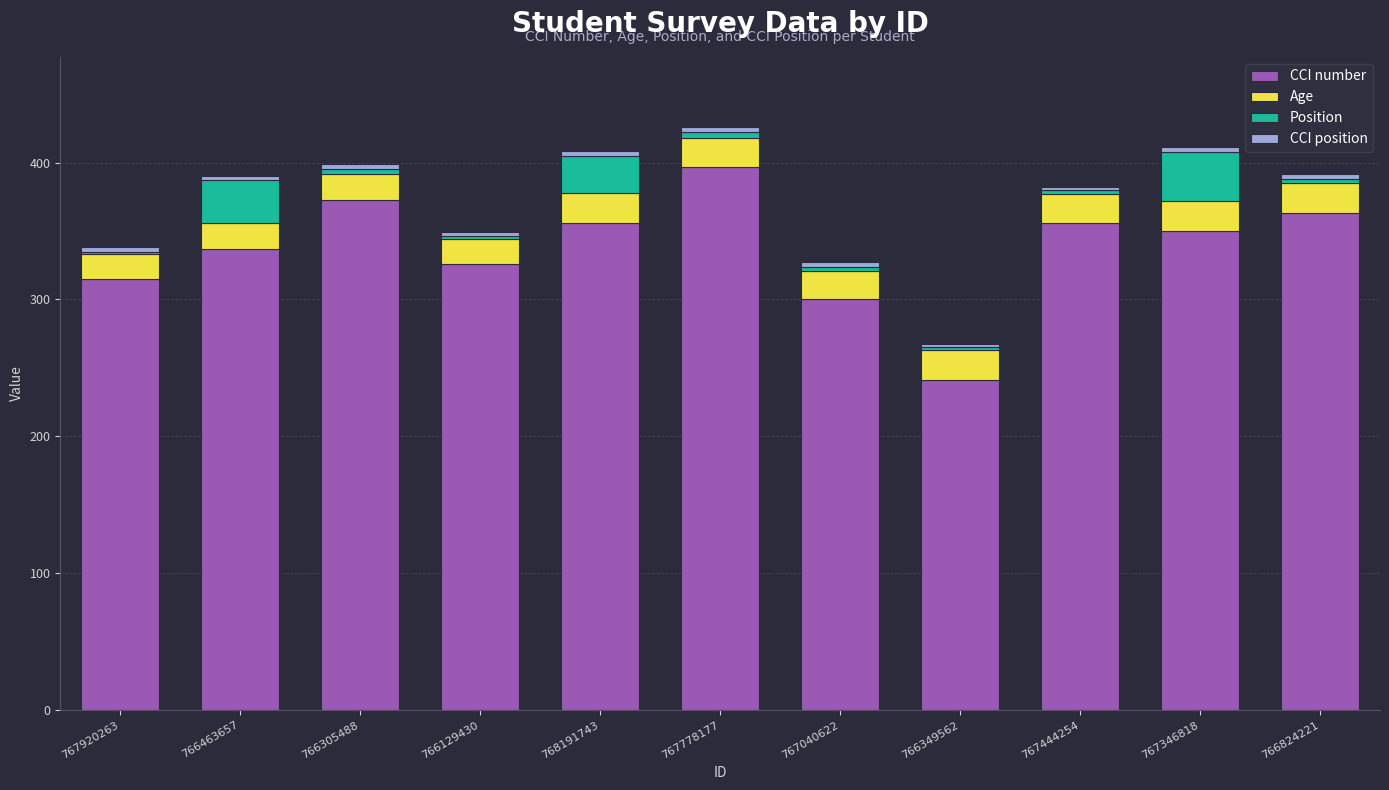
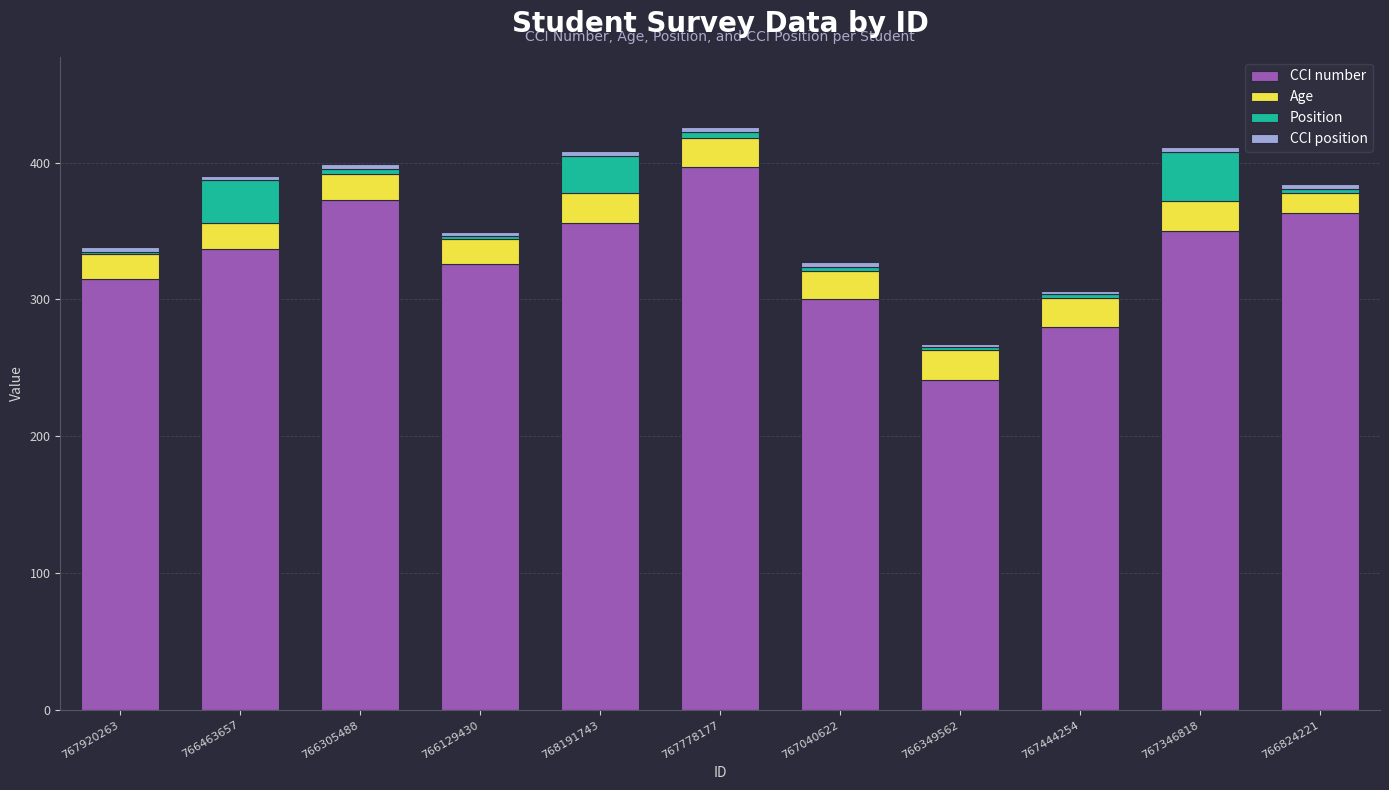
CCI number, 767444254: 356 -> 280
Age, 766824221: 22 -> 15
